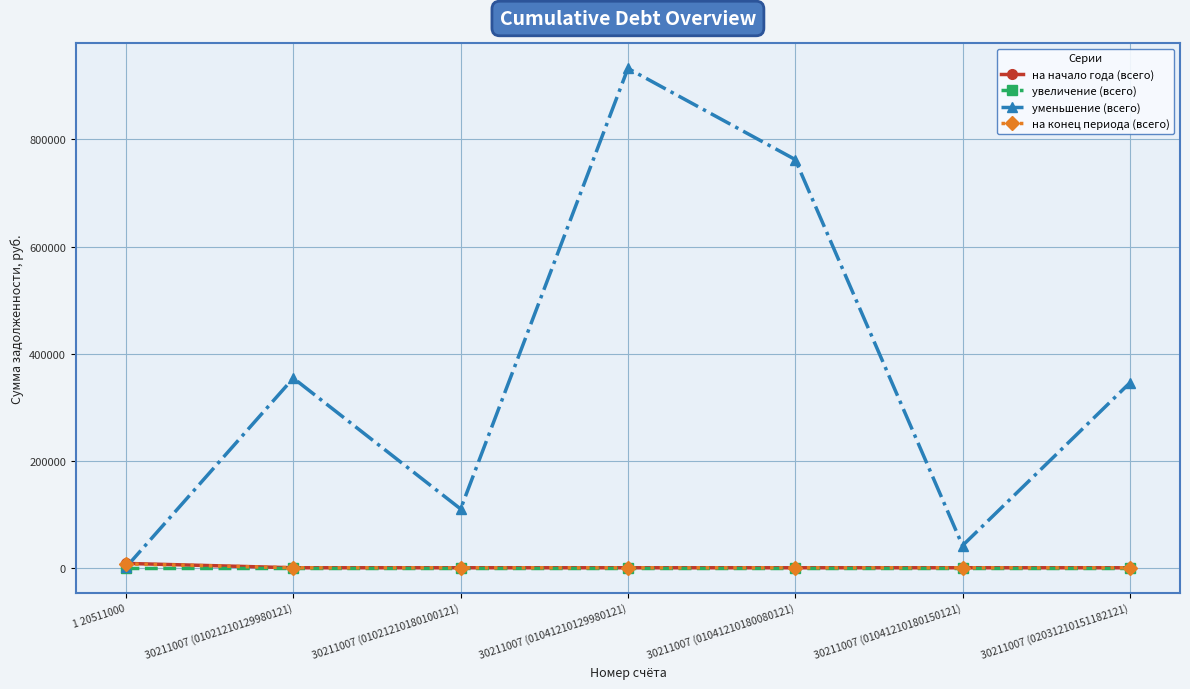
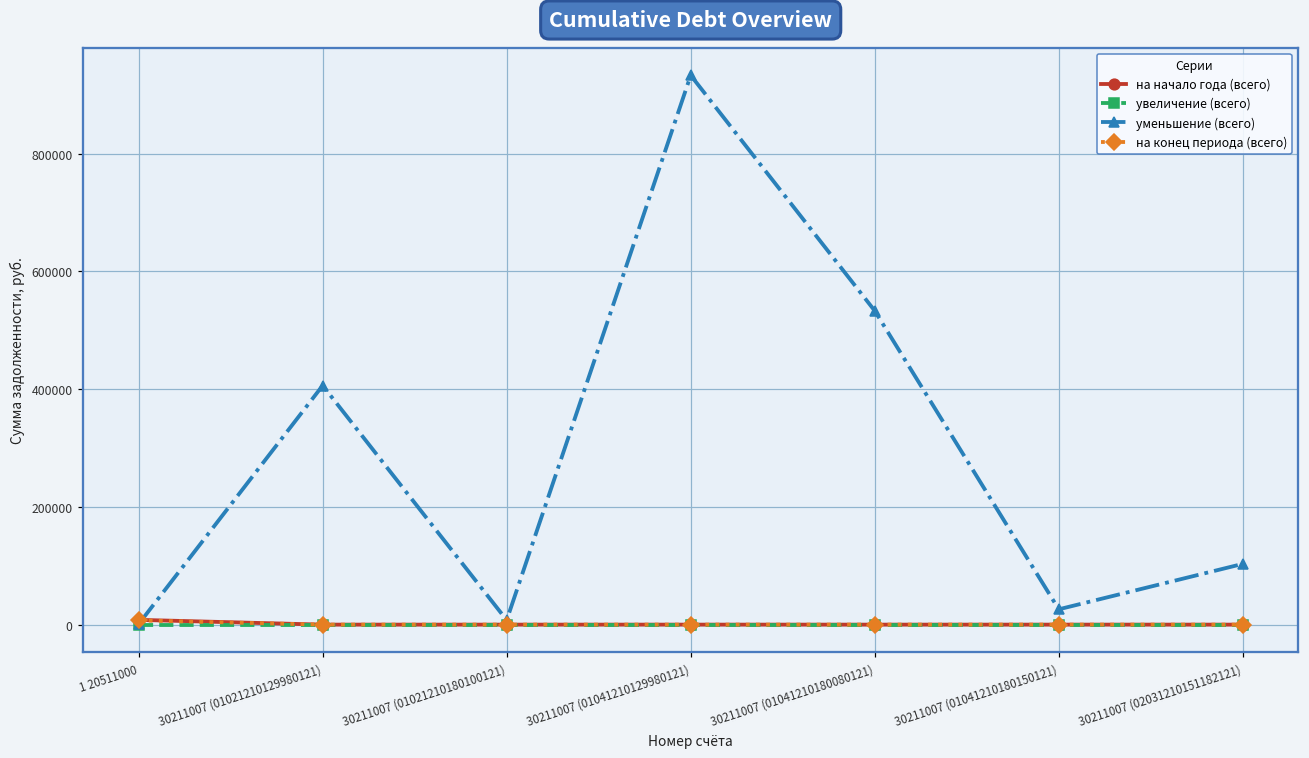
уменьшение (всего), 30211007 (01021210129980121): 350000 -> 410000
уменьшение (всего), 30211007 (01021210180100121): 110000 -> 10000
уменьшение (всего), 30211007 (01041210180080121): 760000 -> 530000
уменьшение (всего), 30211007 (01041210180150121): 40000 -> 30000
уменьшение (всего), 30211007 (02031210151182121): 350000 -> 100000
